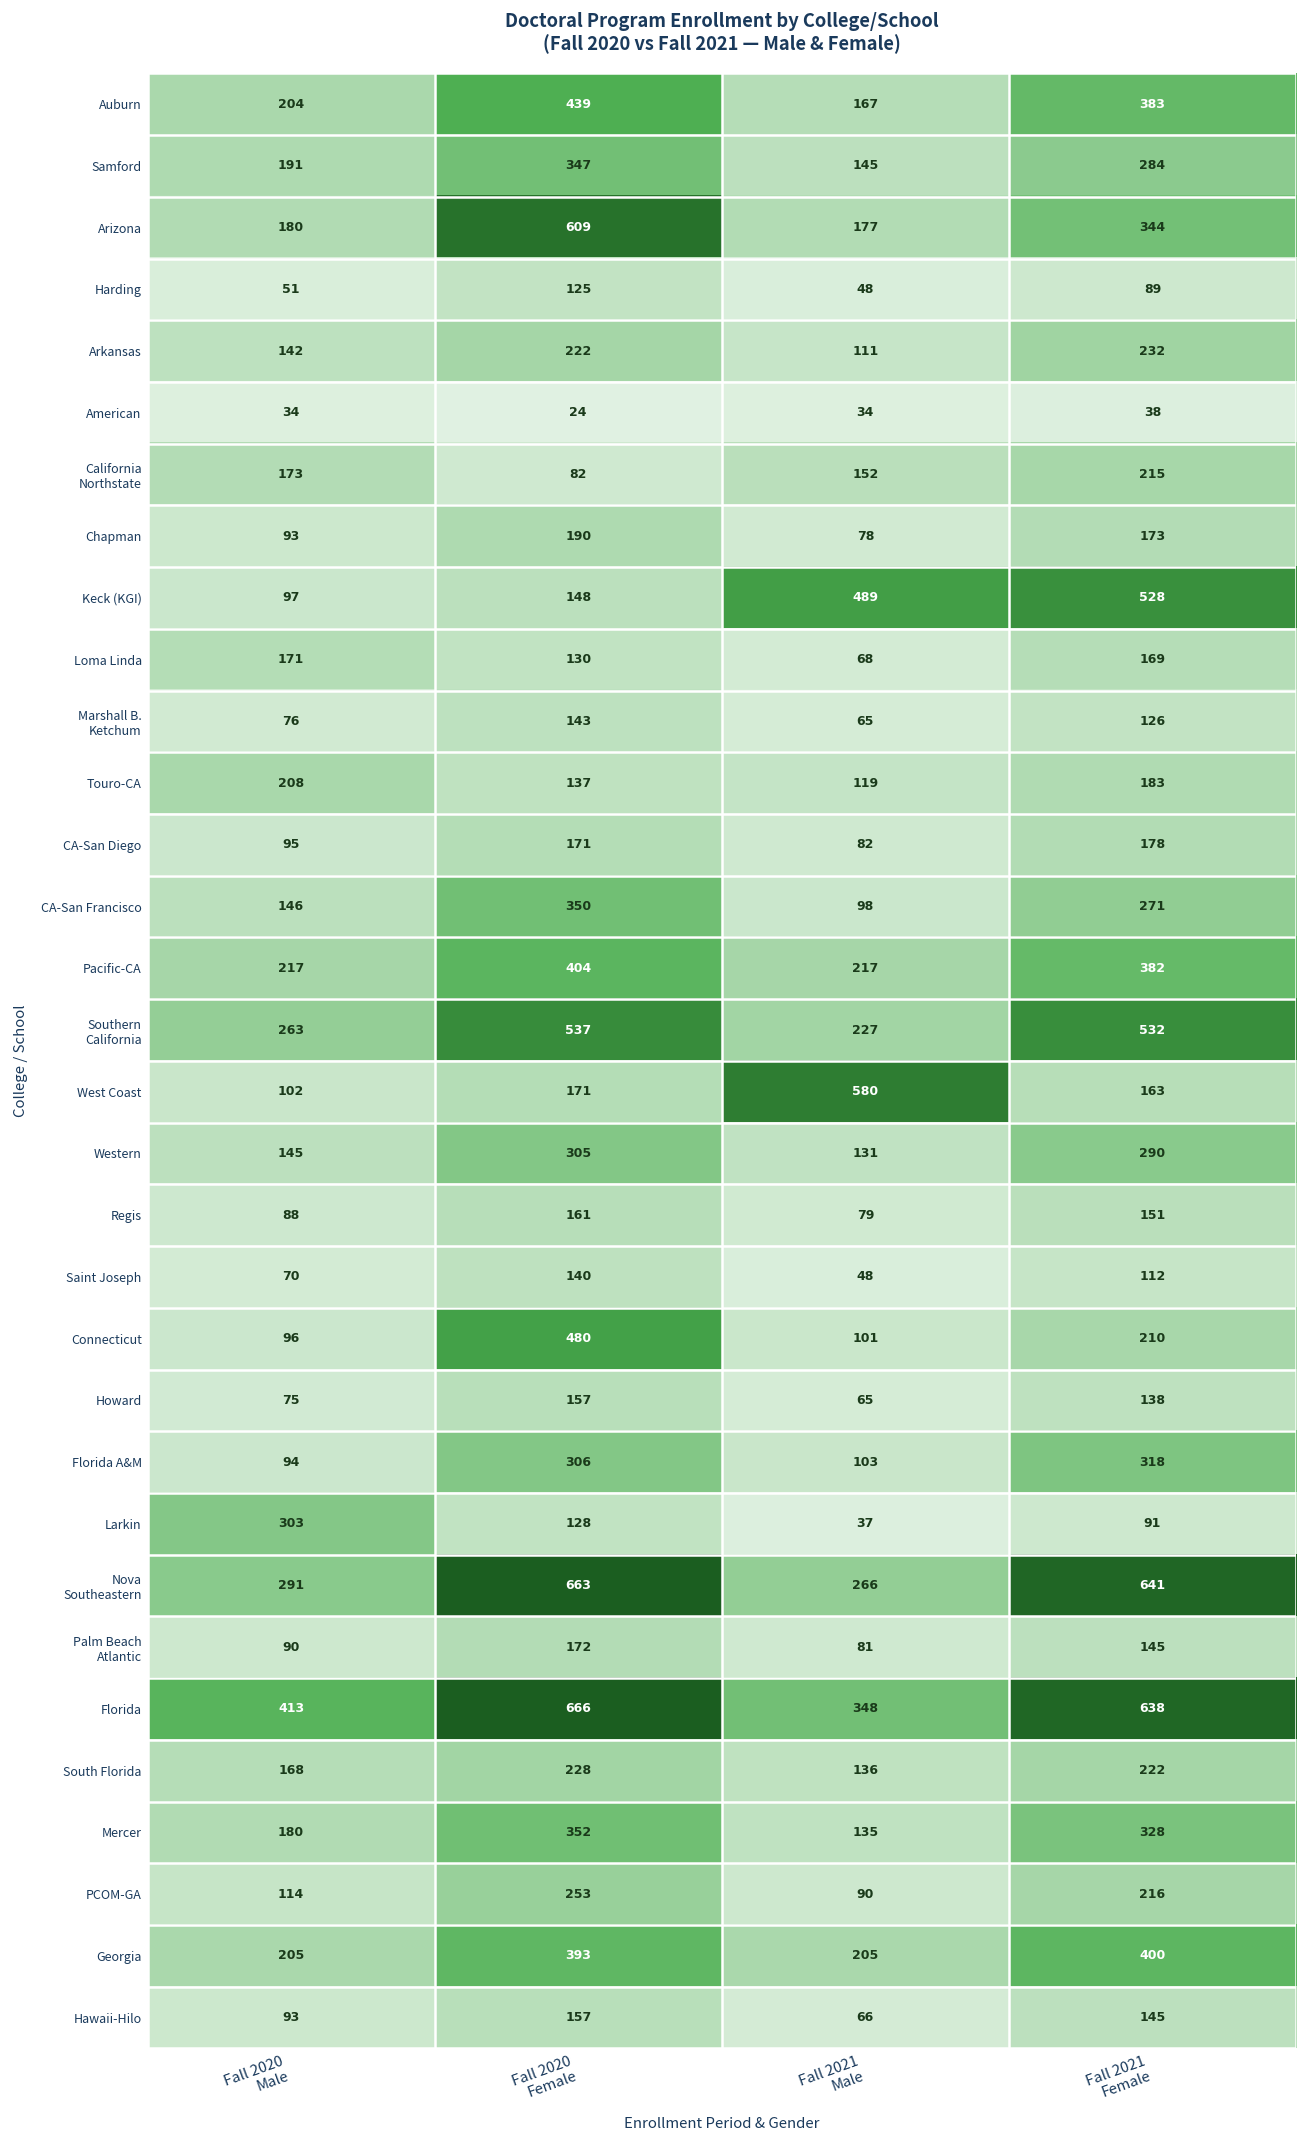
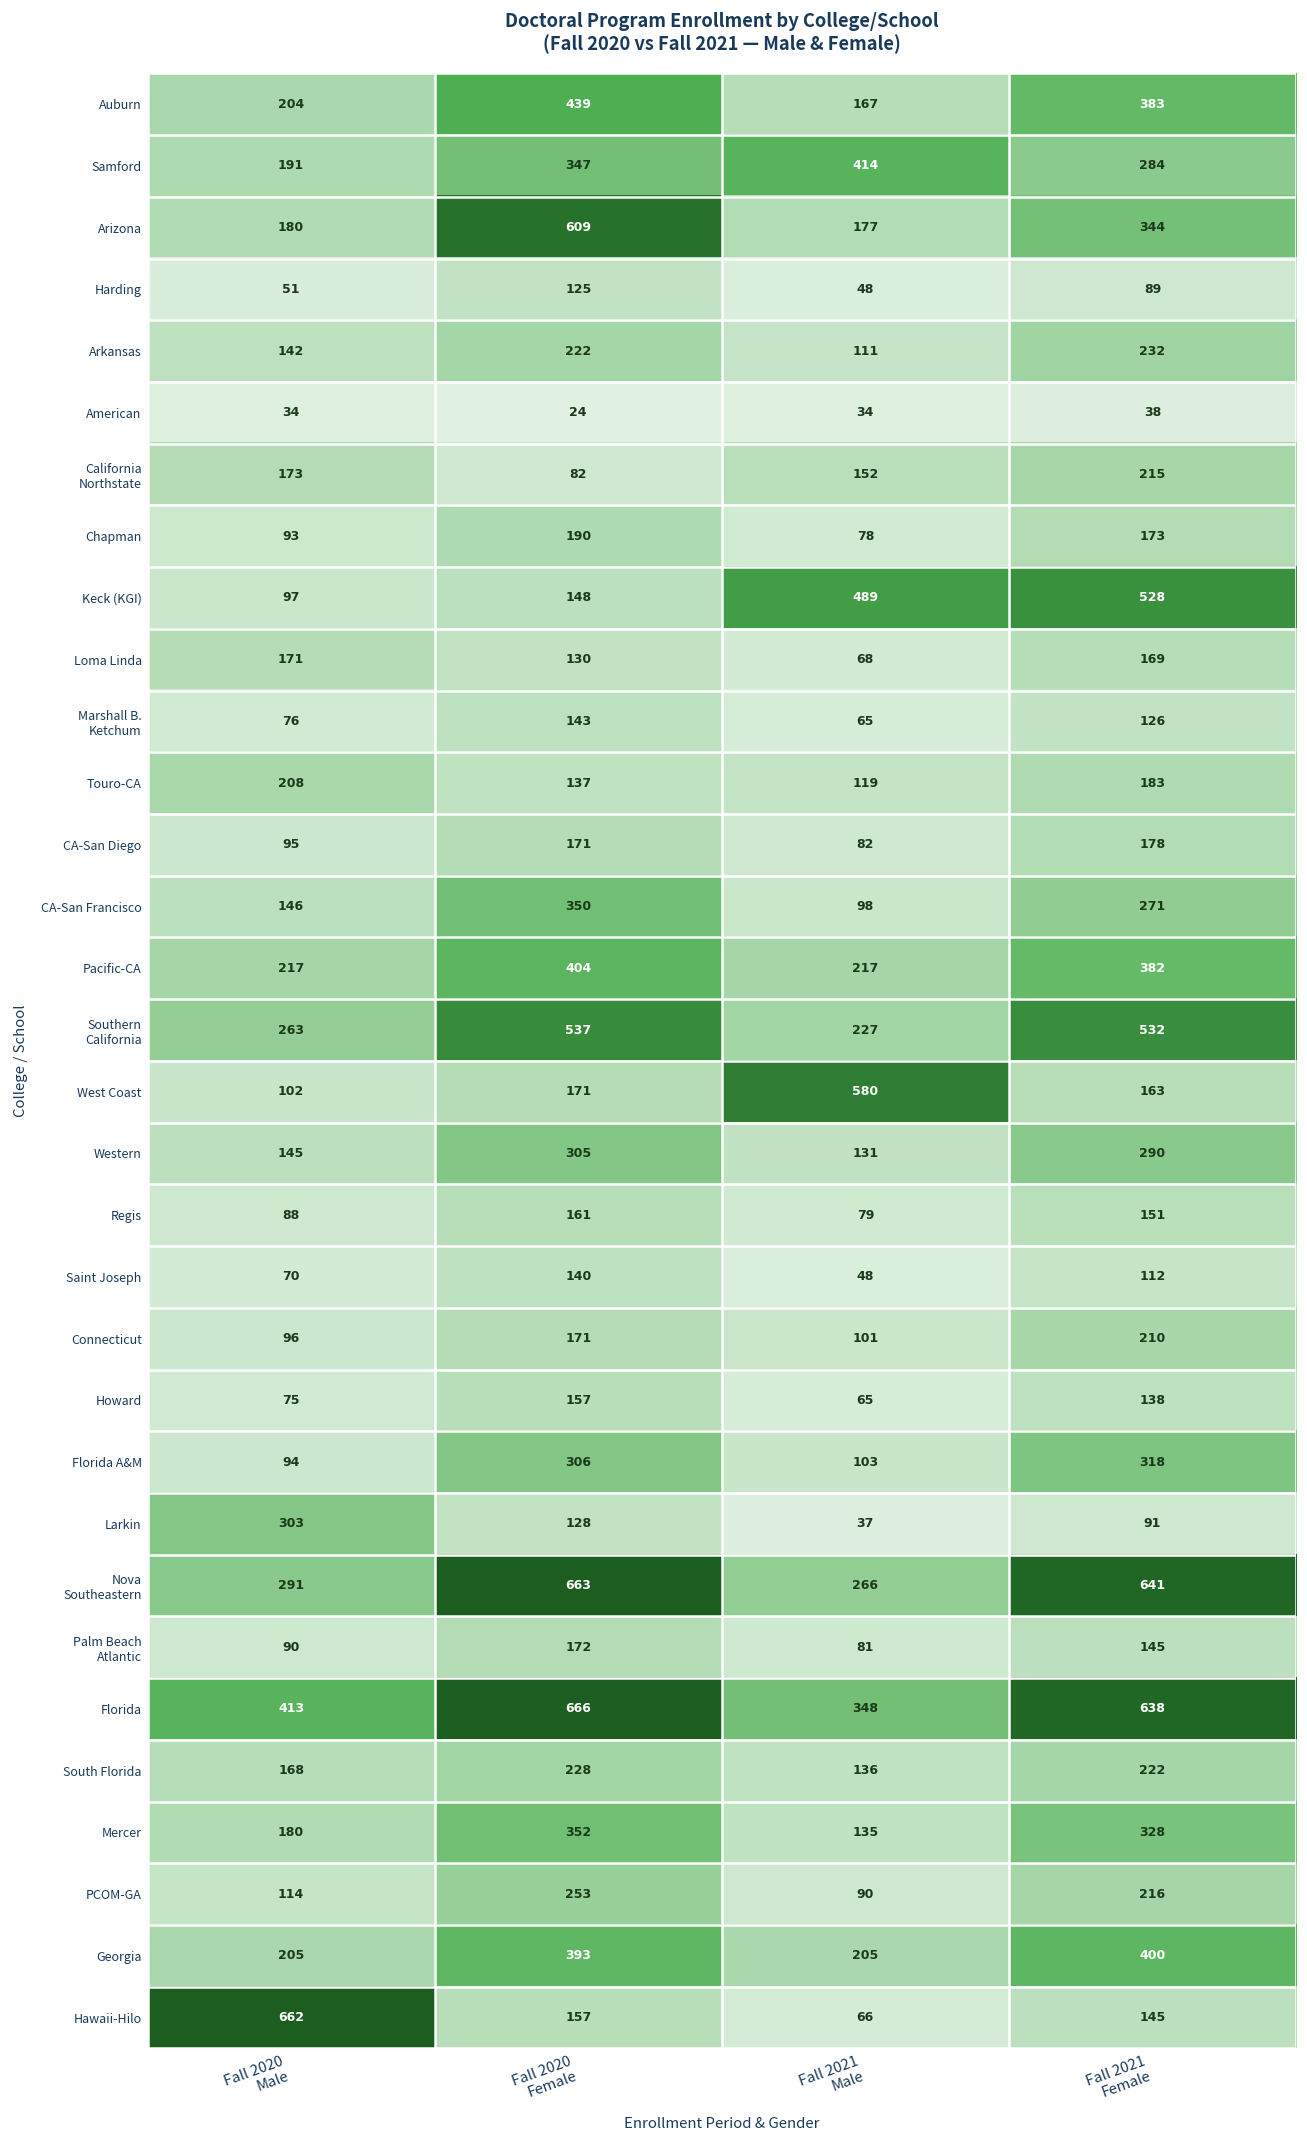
Samford, Fall 2021 Male: 145 -> 414
Connecticut, Fall 2020 Female: 480 -> 171
Hawaii-Hilo, Fall 2020 Male: 93 -> 662
